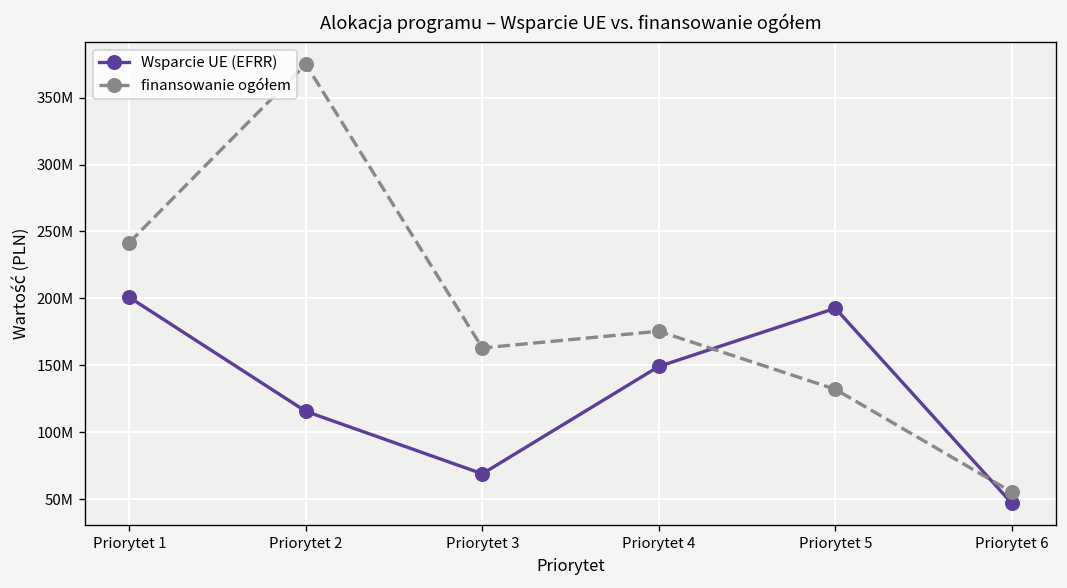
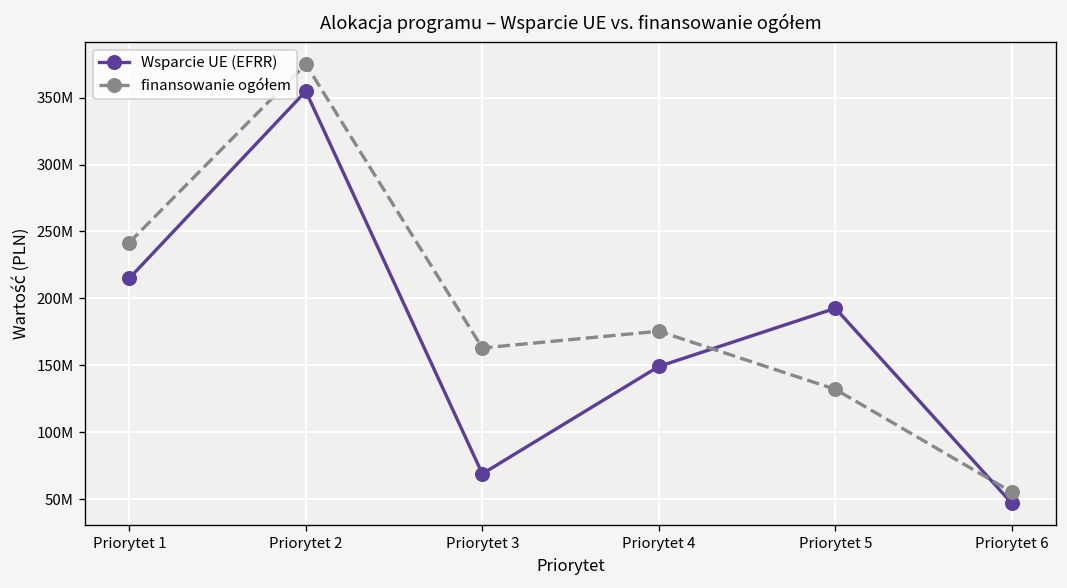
Wsparcie UE (EFRR), Priorytet 1: 201000000 -> 215000000
Wsparcie UE (EFRR), Priorytet 2: 116000000 -> 355000000
